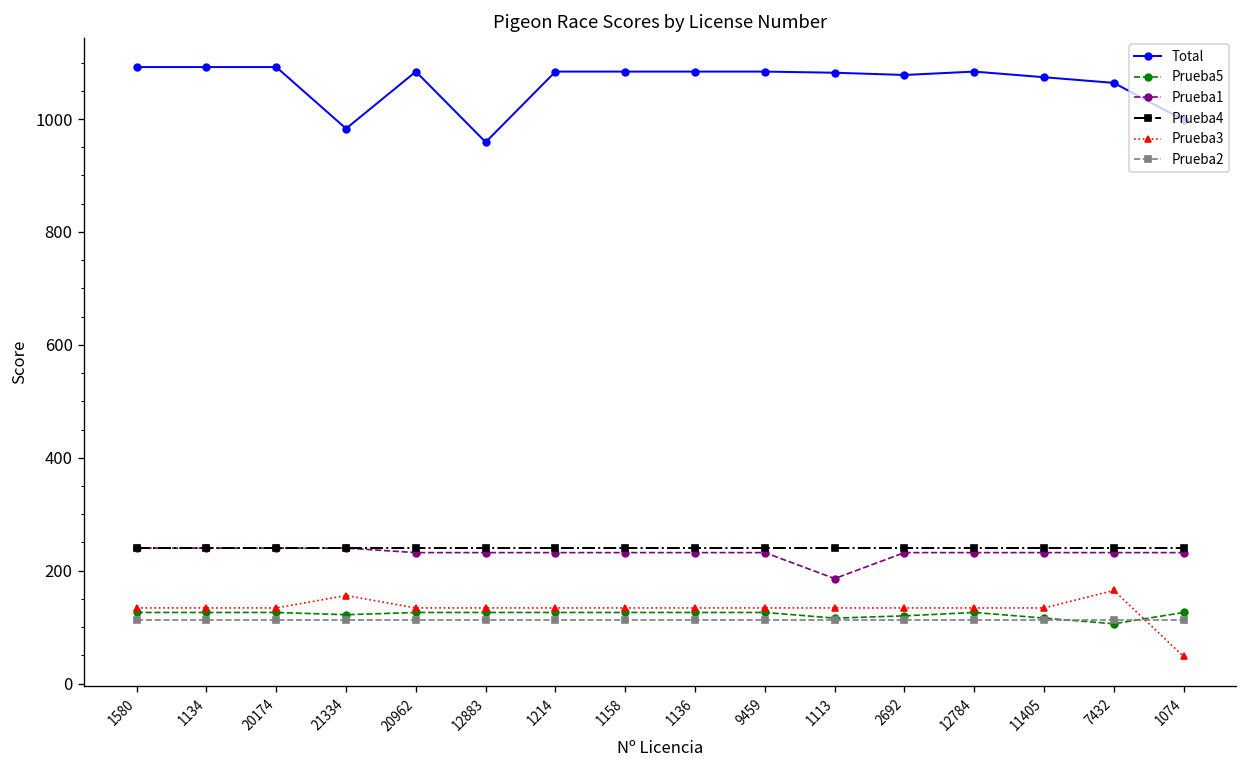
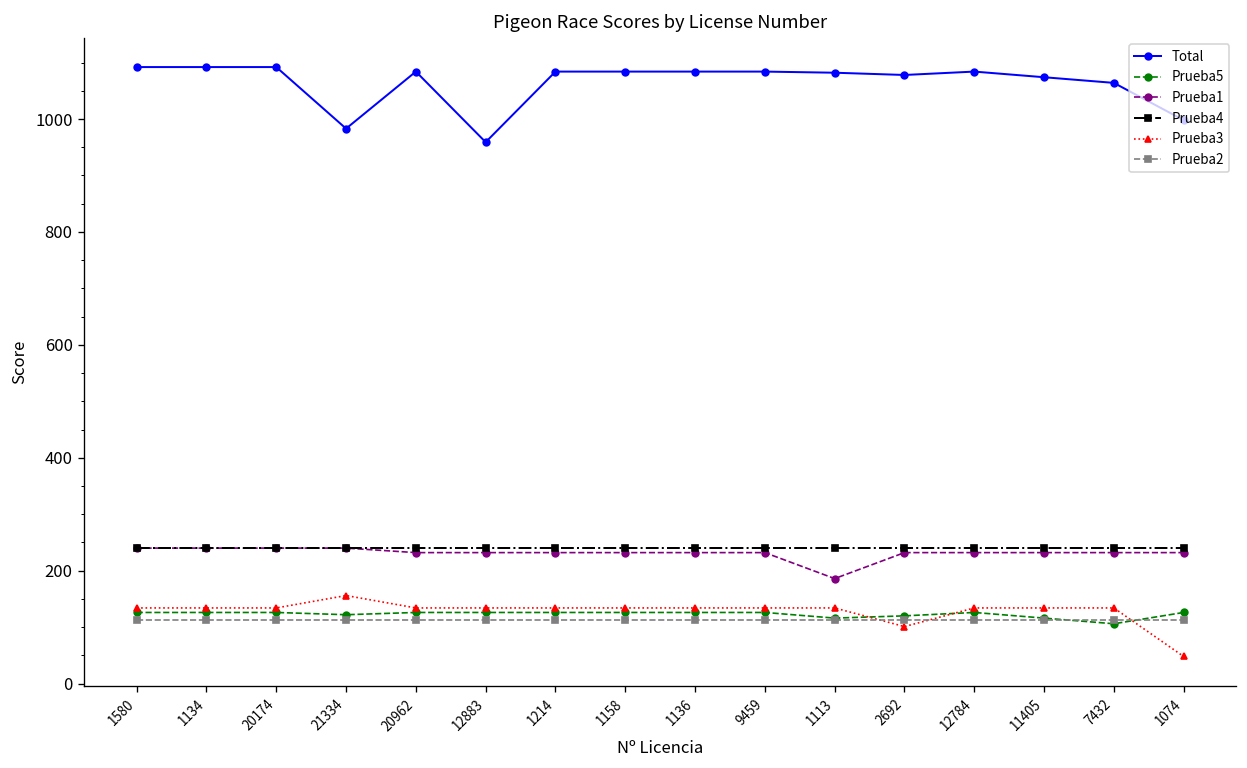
Prueba3, 2692: 130 -> 100
Prueba3, 7432: 170 -> 130
